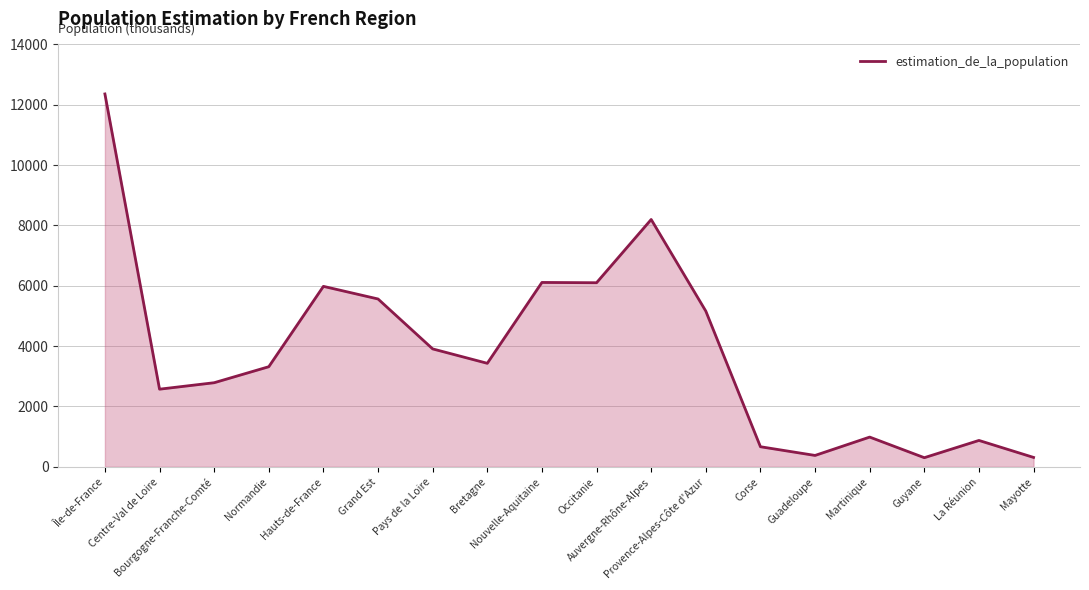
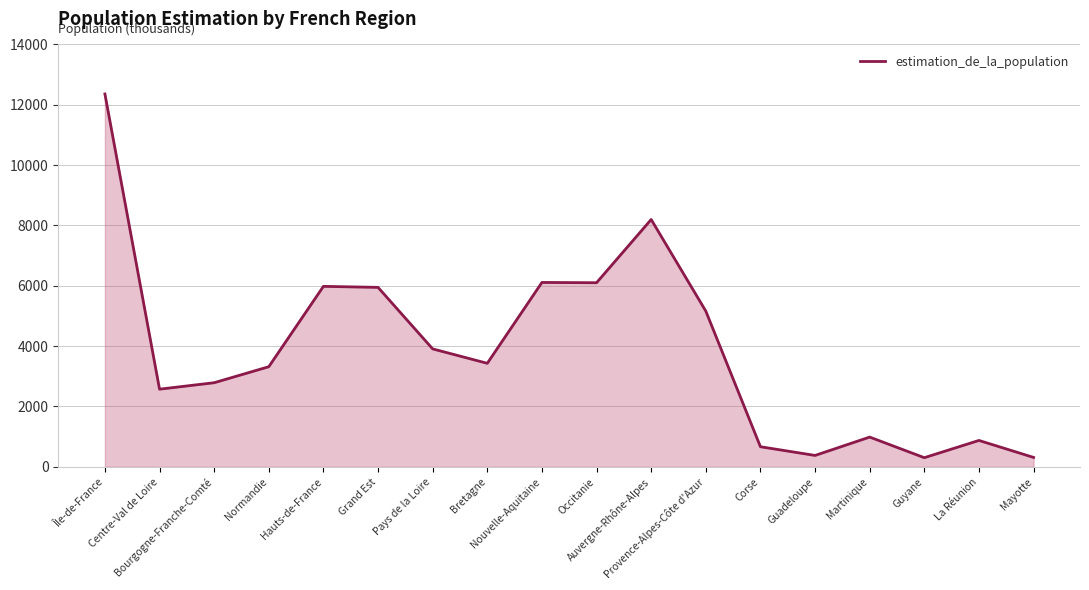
Grand Est: 5600 -> 5900
